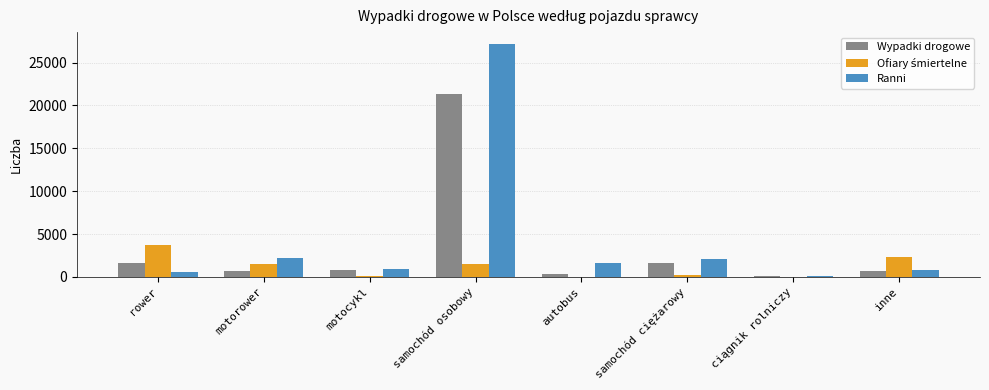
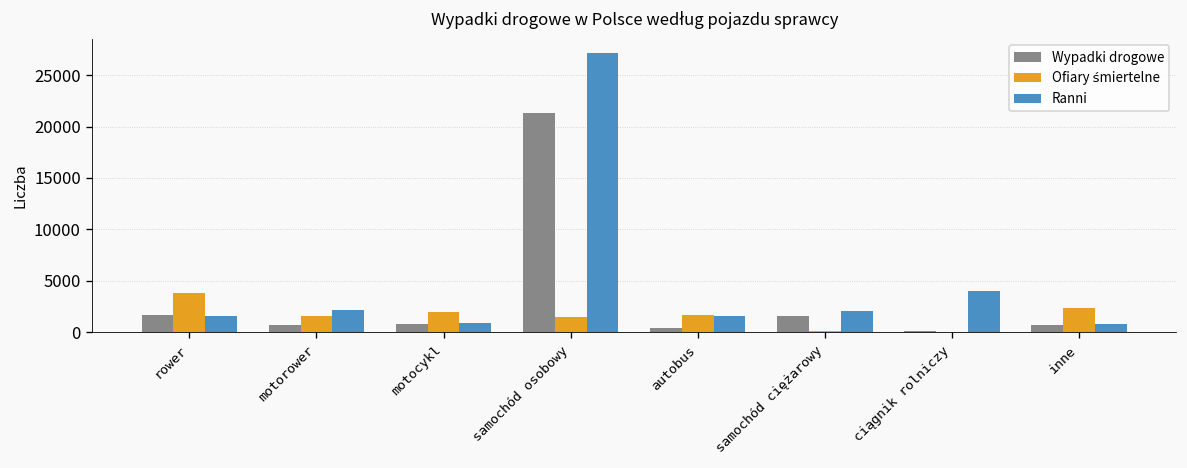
Ranni, rower: 1000 -> 2000
Ofiary śmiertelne, motocykl: 0 -> 2000
Ofiary śmiertelne, autobus: 0 -> 2000
Ranni, ciągnik rolniczy: 0 -> 4000
